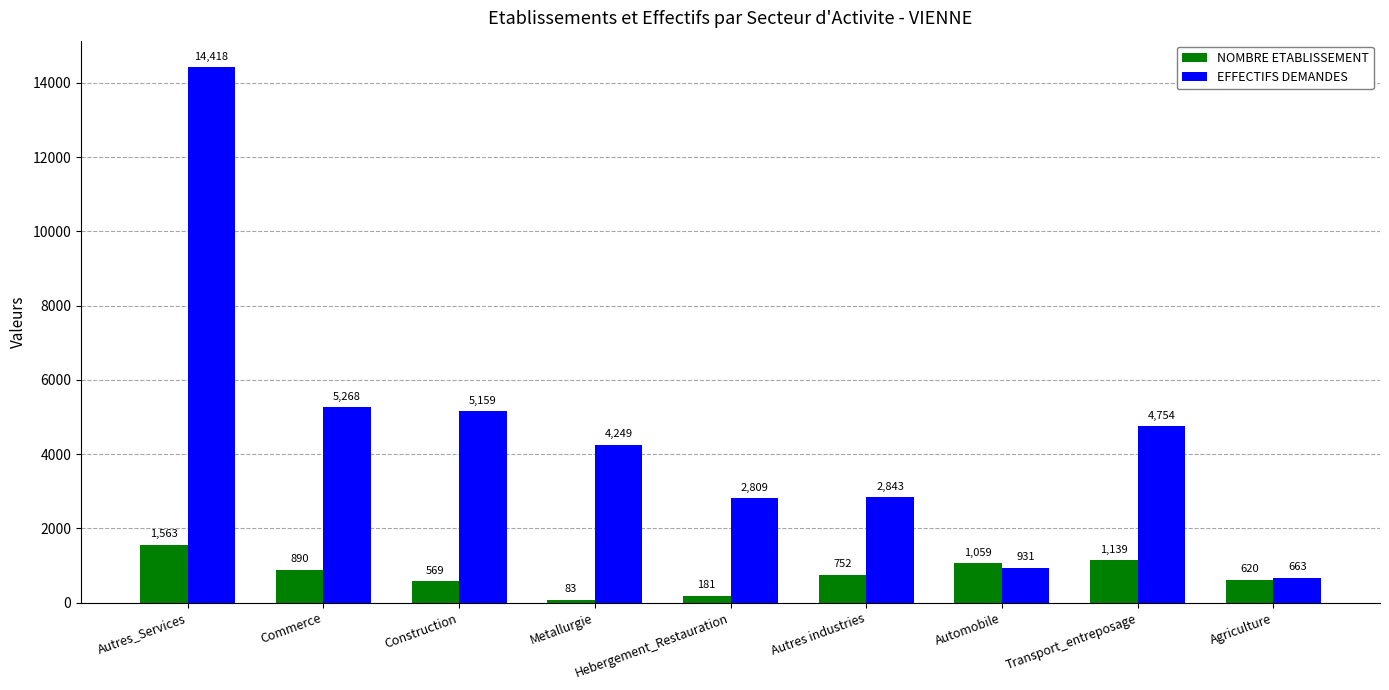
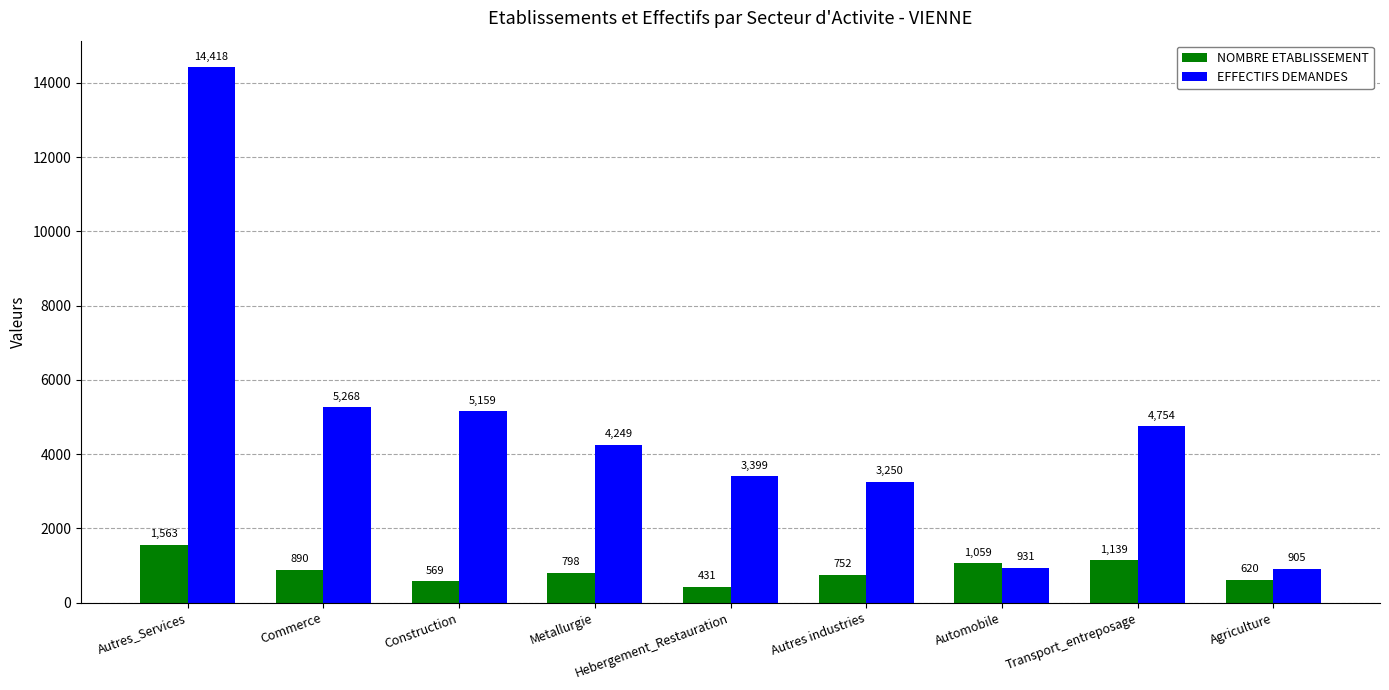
NOMBRE ETABLISSEMENT, Metallurgie: 83 -> 798
NOMBRE ETABLISSEMENT, Hebergement_Restauration: 181 -> 431
EFFECTIFS DEMANDES, Hebergement_Restauration: 2,809 -> 3,399
EFFECTIFS DEMANDES, Autres industries: 2,843 -> 3,250
EFFECTIFS DEMANDES, Agriculture: 663 -> 905
